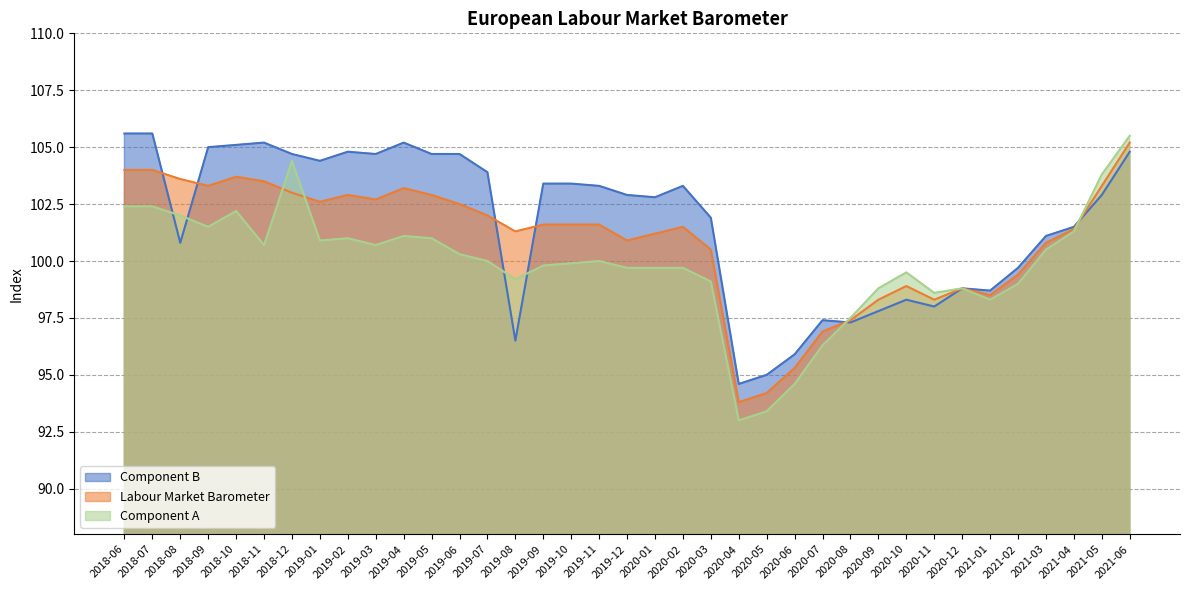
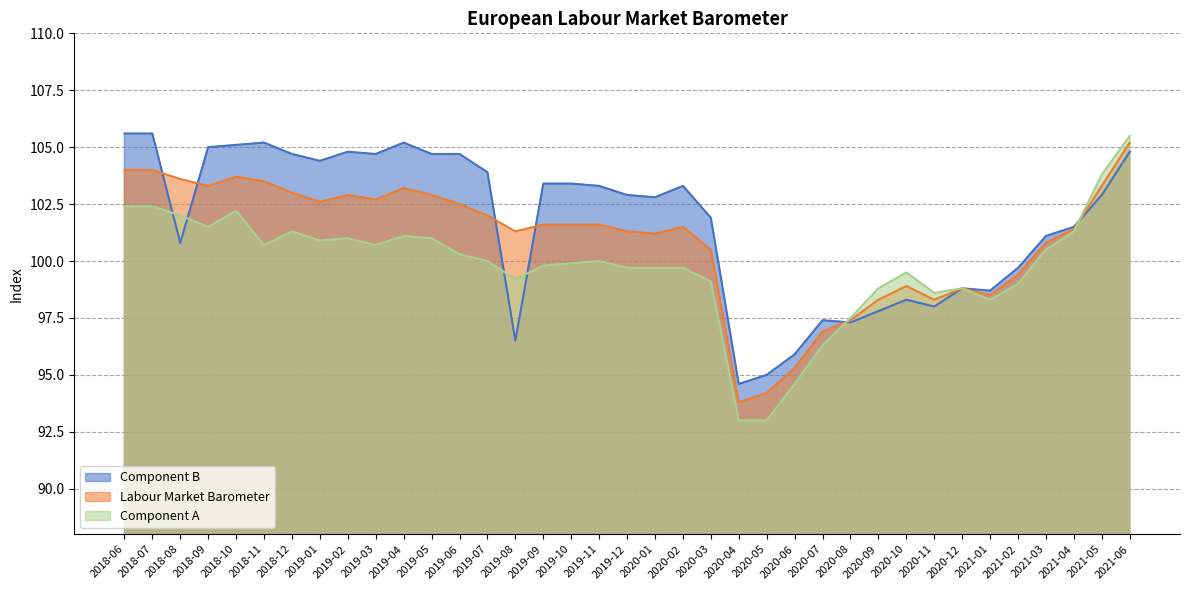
Component A, 2018-12: 104.4 -> 101.3
Labour Market Barometer, 2019-12: 100.9 -> 101.3
Component A, 2020-05: 93.4 -> 93.0
